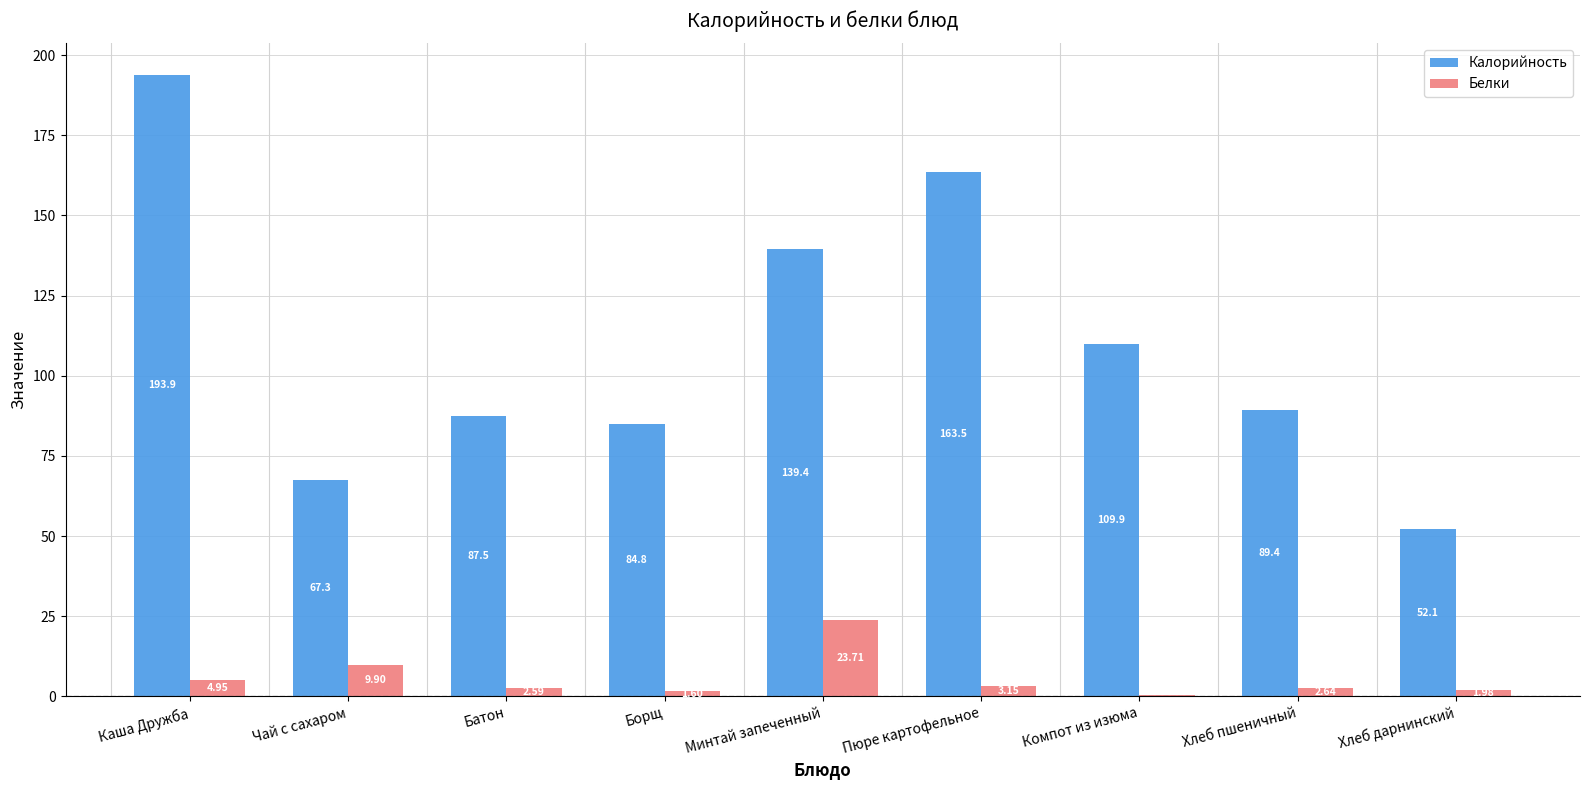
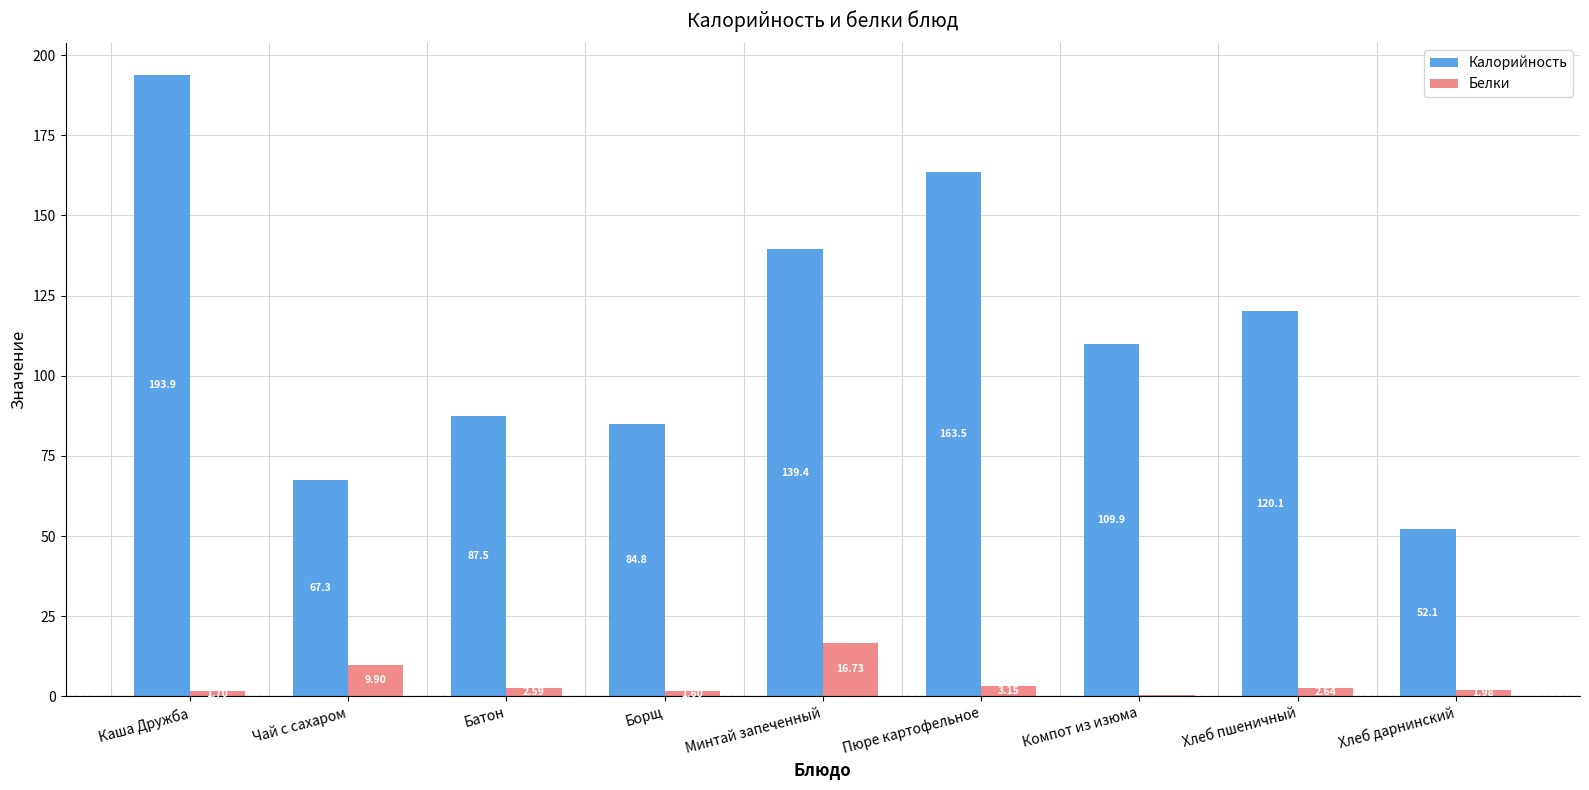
Белки, Каша Дружба: 5 -> 2
Белки, Минтай запеченный: 23.71 -> 16.73
Калорийность, Хлеб пшеничный: 89.4 -> 120.1
